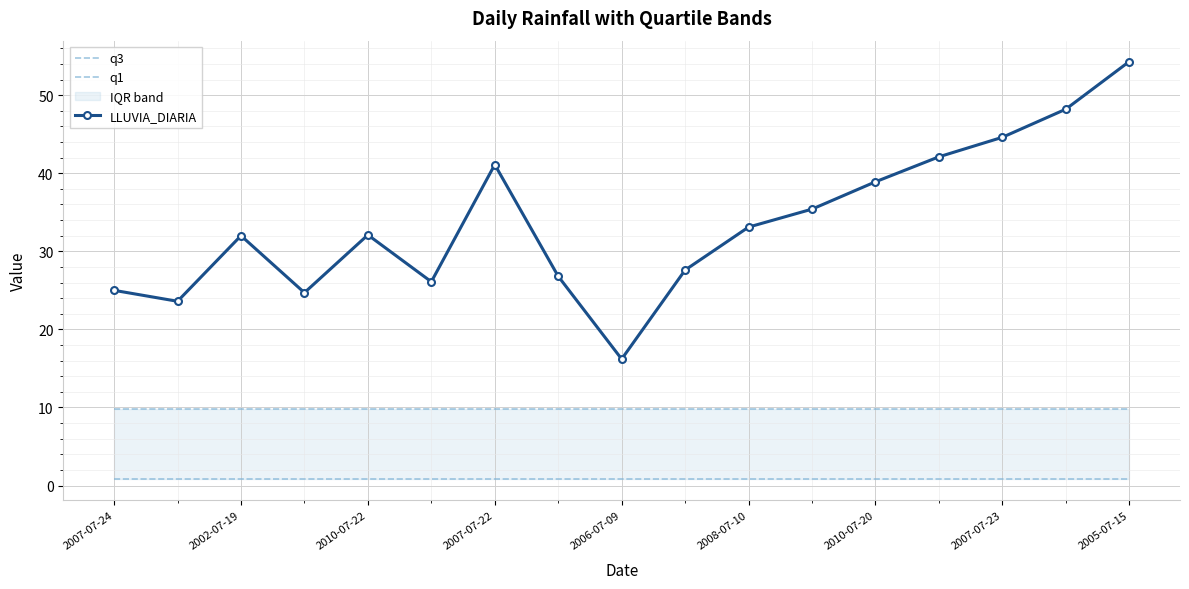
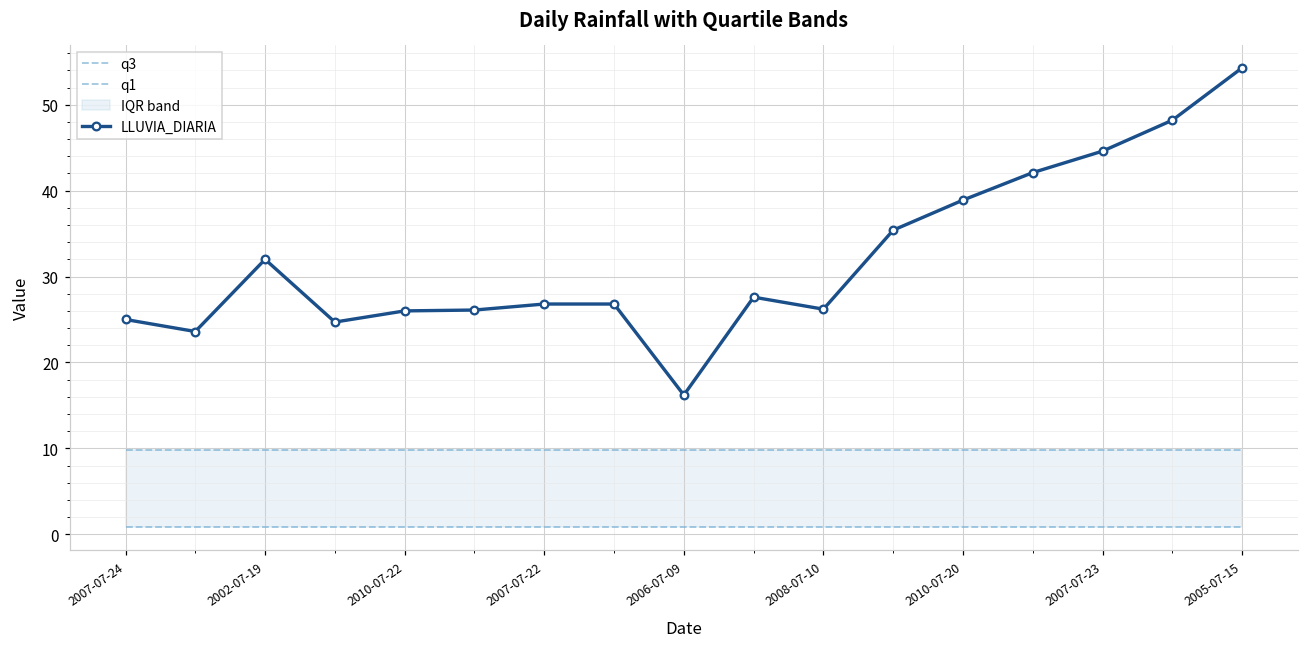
LLUVIA_DIARIA, 2010-07-22: 32 -> 26
LLUVIA_DIARIA, 2007-07-22: 41 -> 27
LLUVIA_DIARIA, 2008-07-10: 33 -> 26
